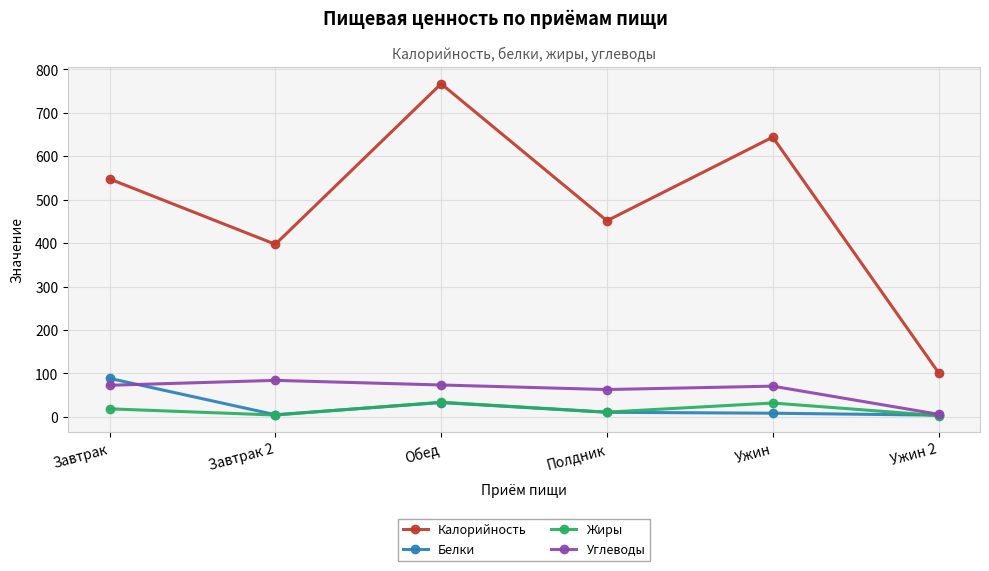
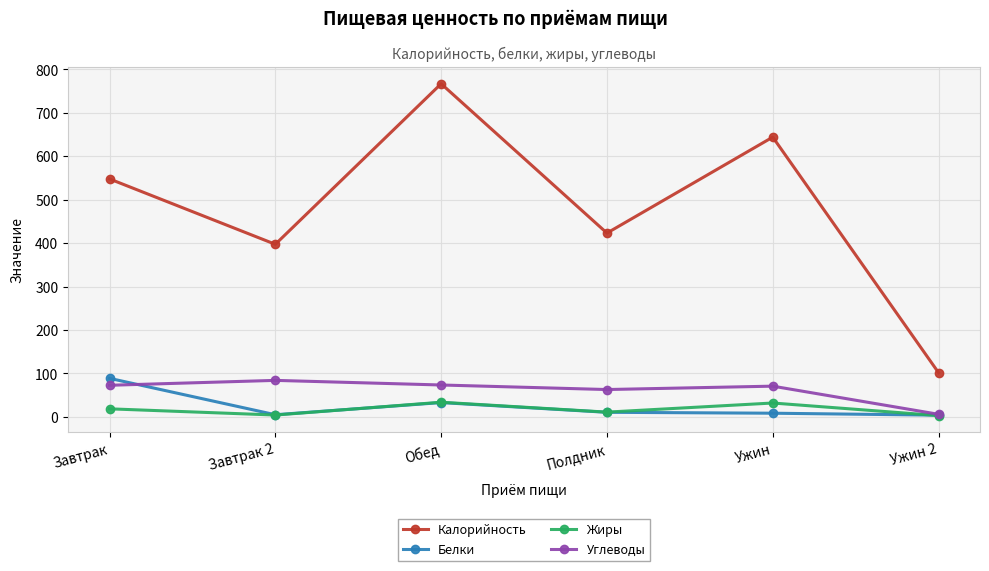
Калорийность, Полдник: 450 -> 420
